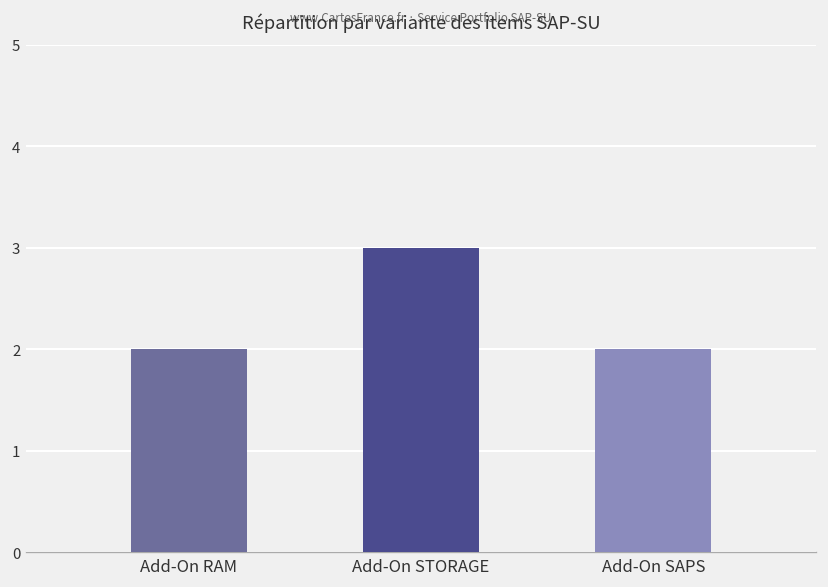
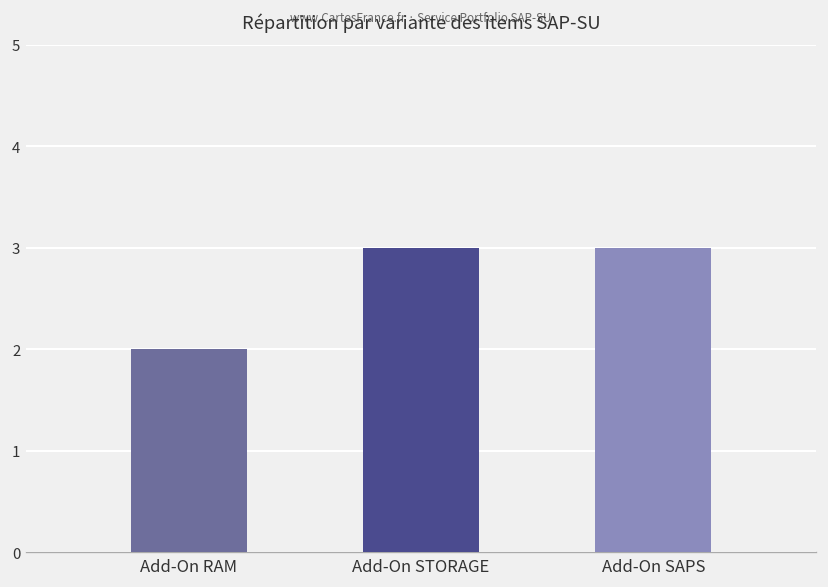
Add-On SAPS: 2 -> 3
